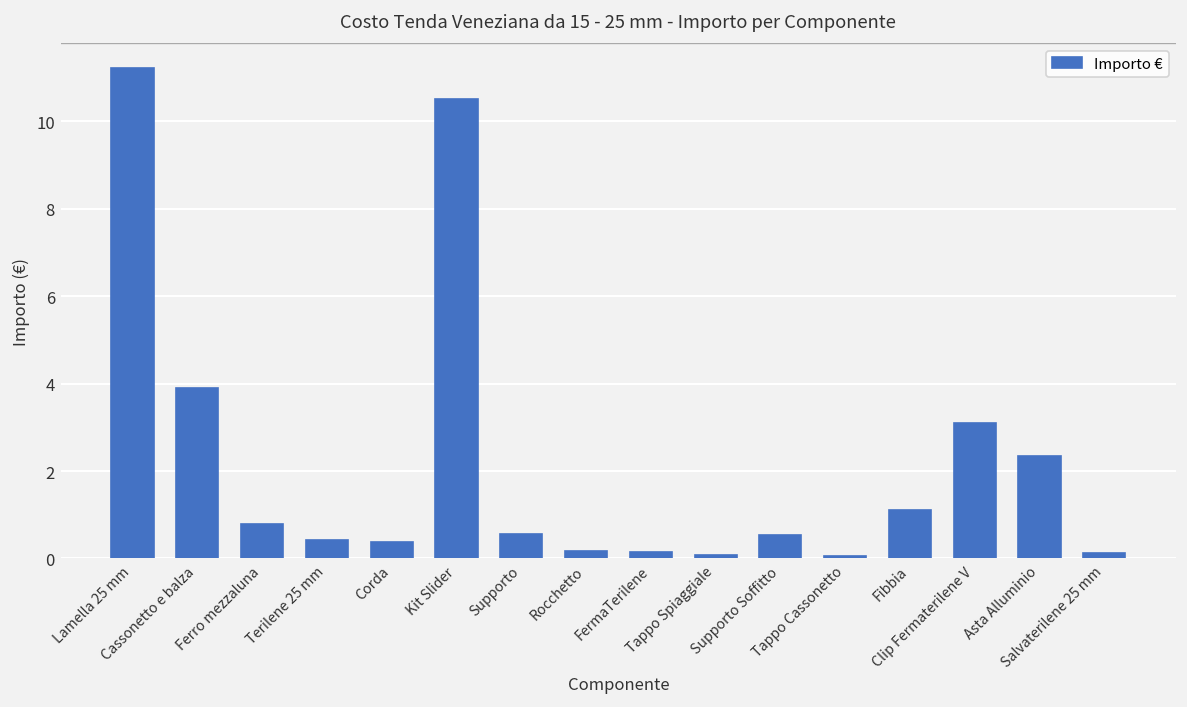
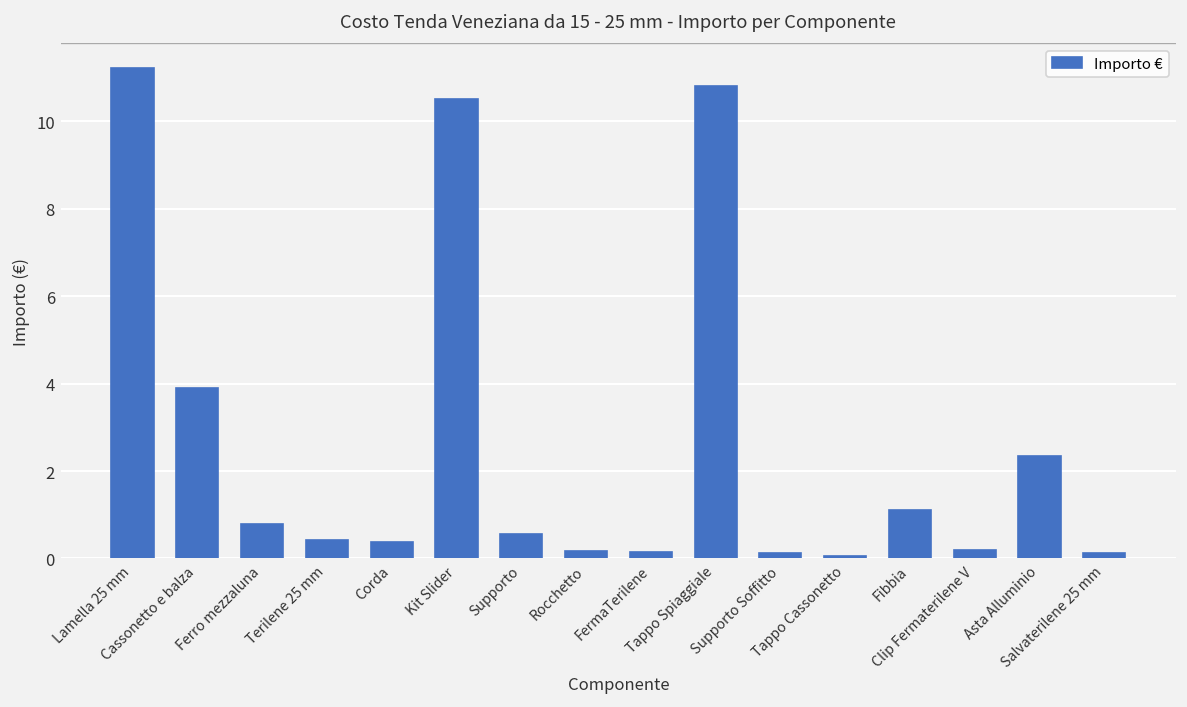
Tappo Spiaggiale: 0.1 -> 10.8
Supporto Soffitto: 0.5 -> 0.1
Clip Fermaterilene V: 3.1 -> 0.2
